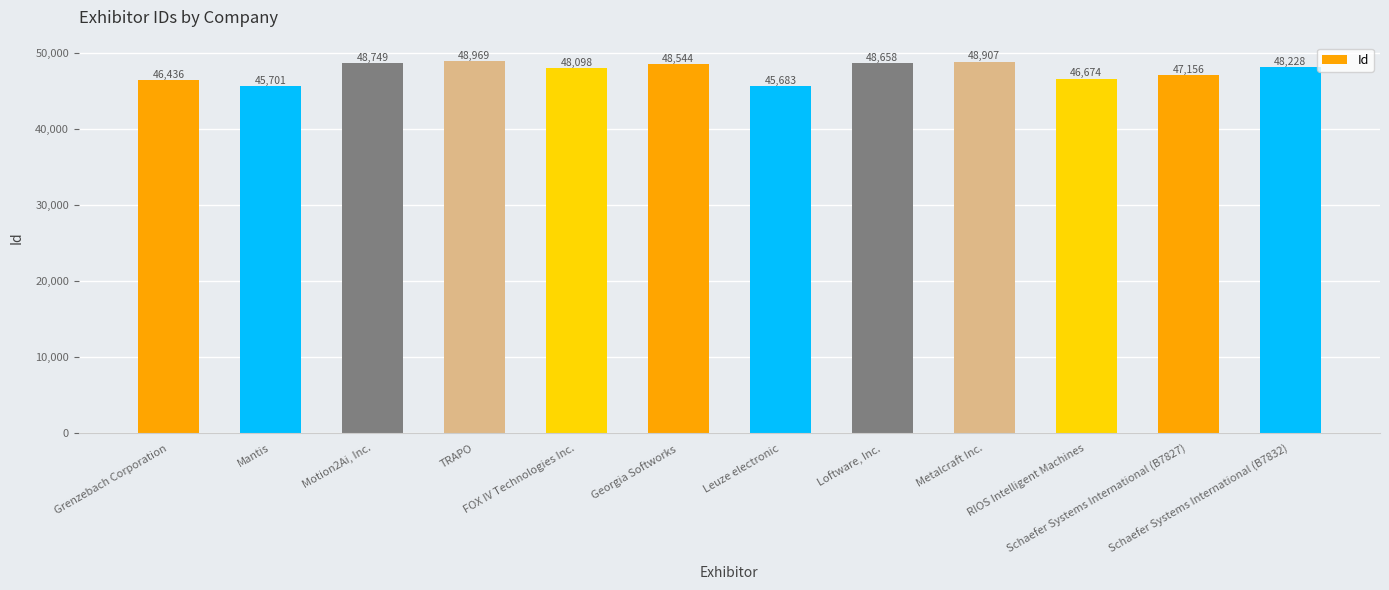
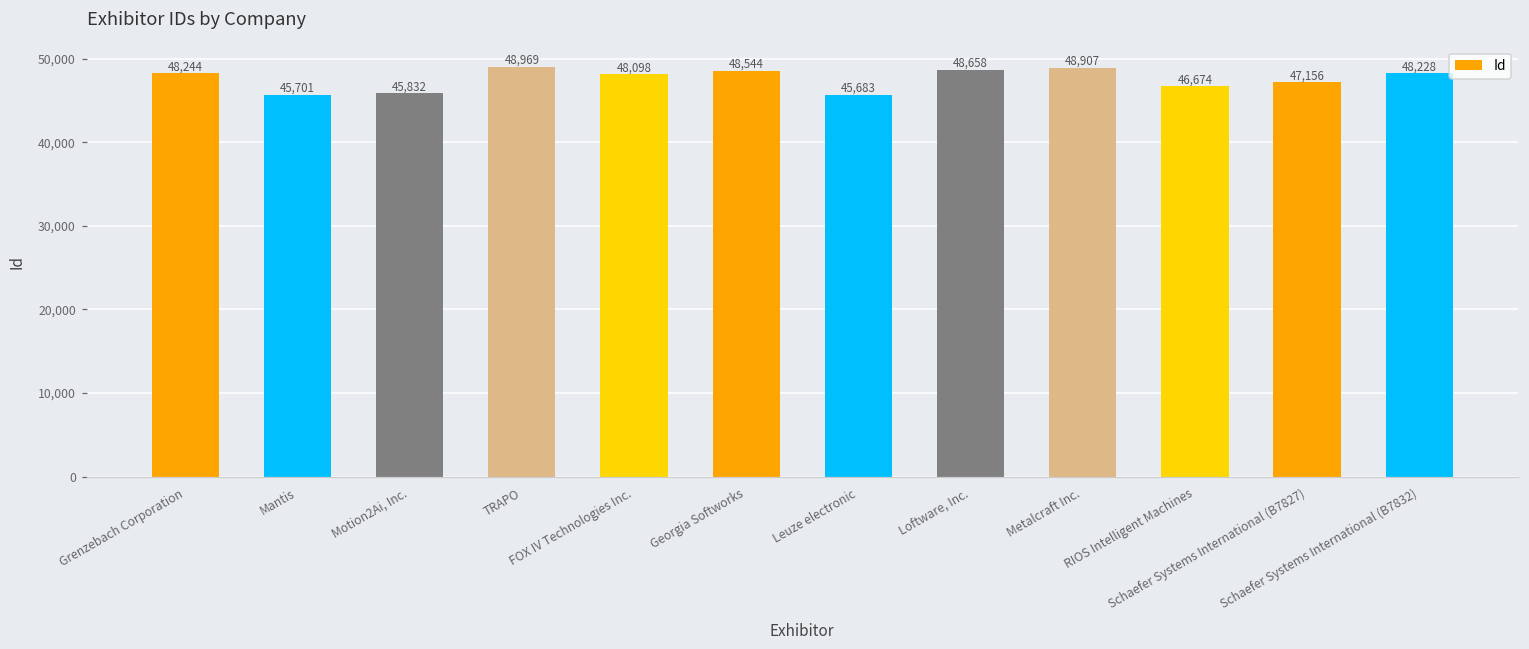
Grenzebach Corporation: 46,436 -> 48,244
Motion2Ai, Inc.: 48,749 -> 45,832
